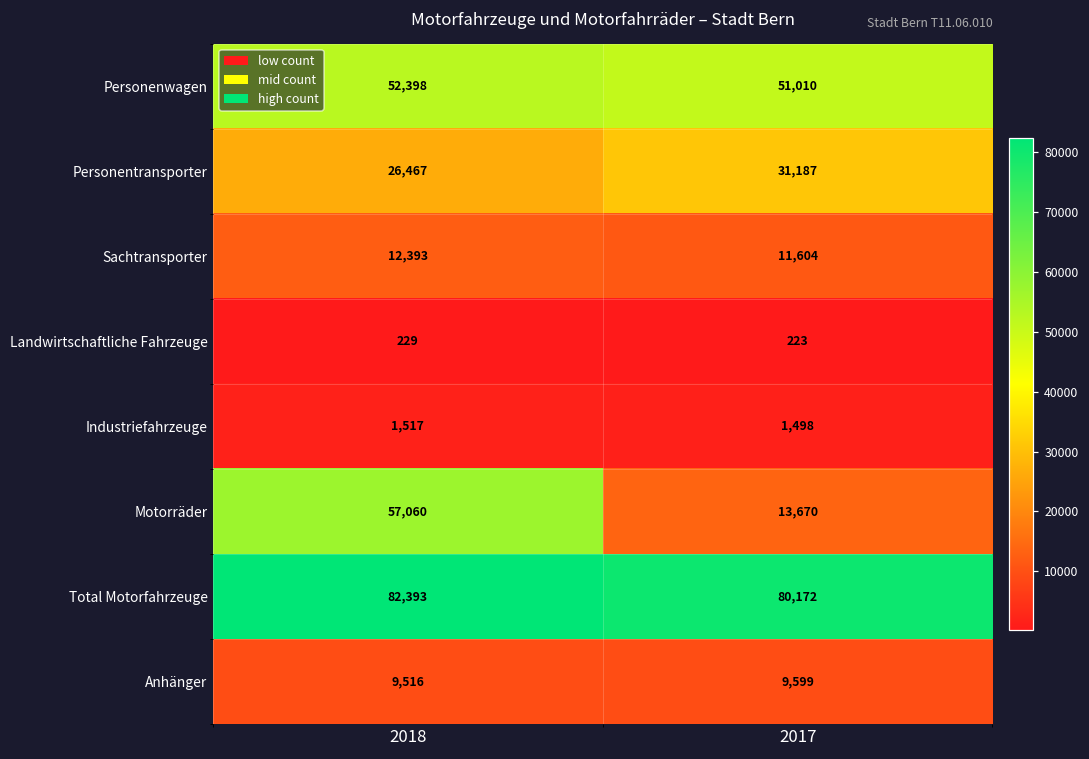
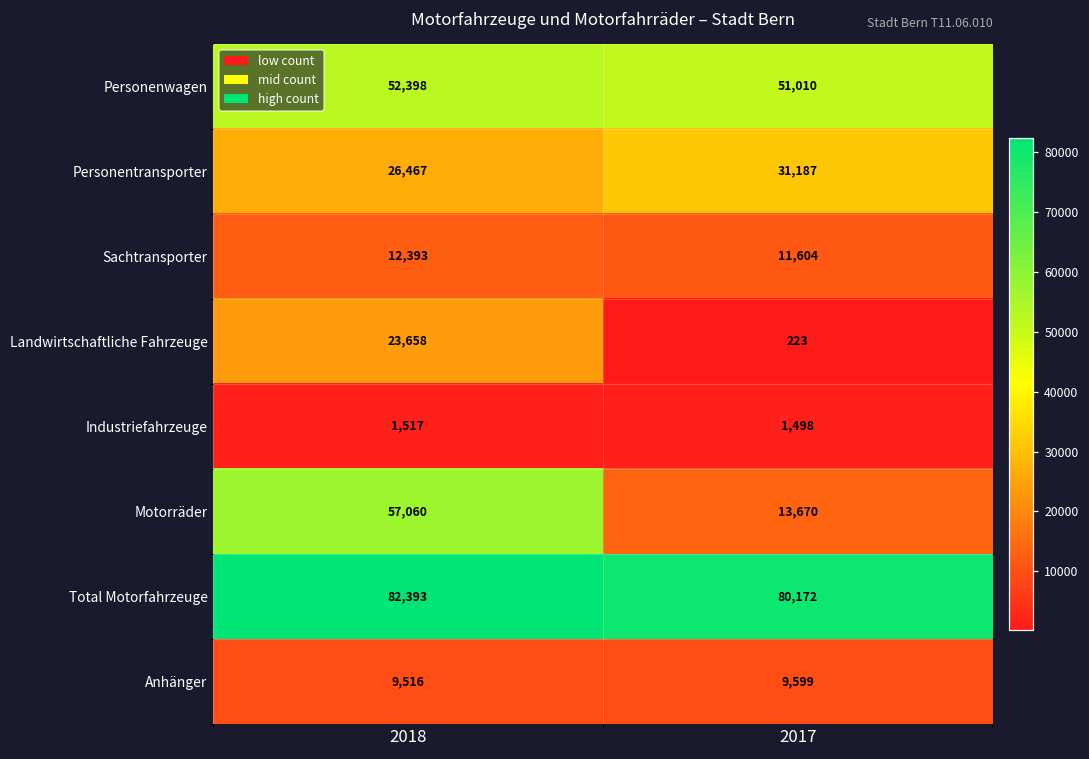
Landwirtschaftliche Fahrzeuge, 2018: 229 -> 23,658
